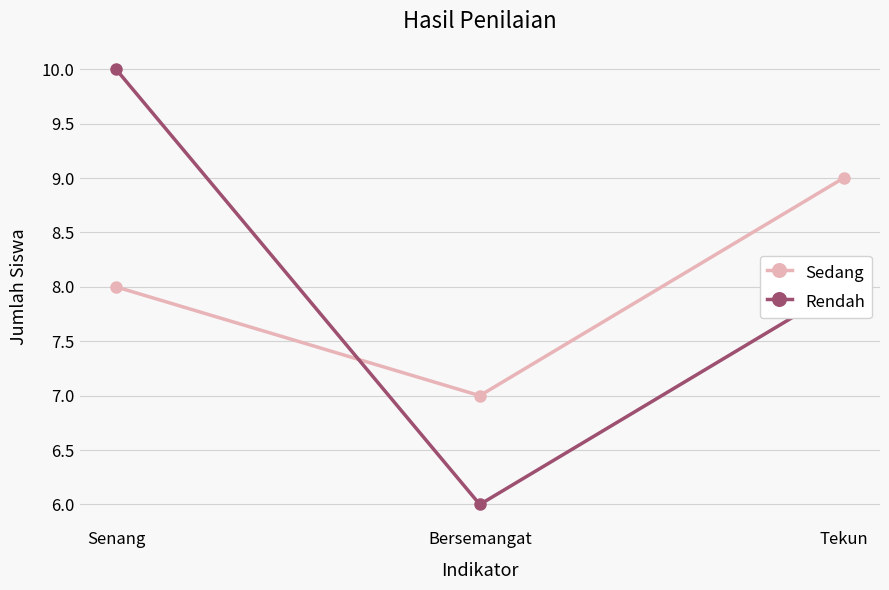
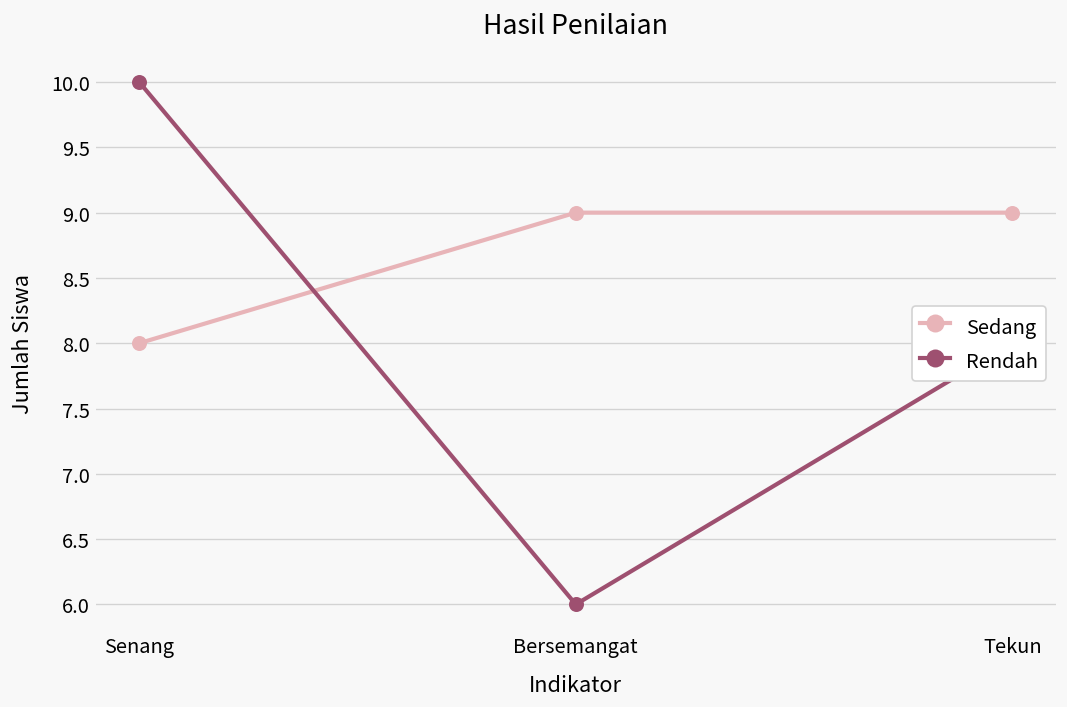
Sedang, Bersemangat: 7 -> 9
